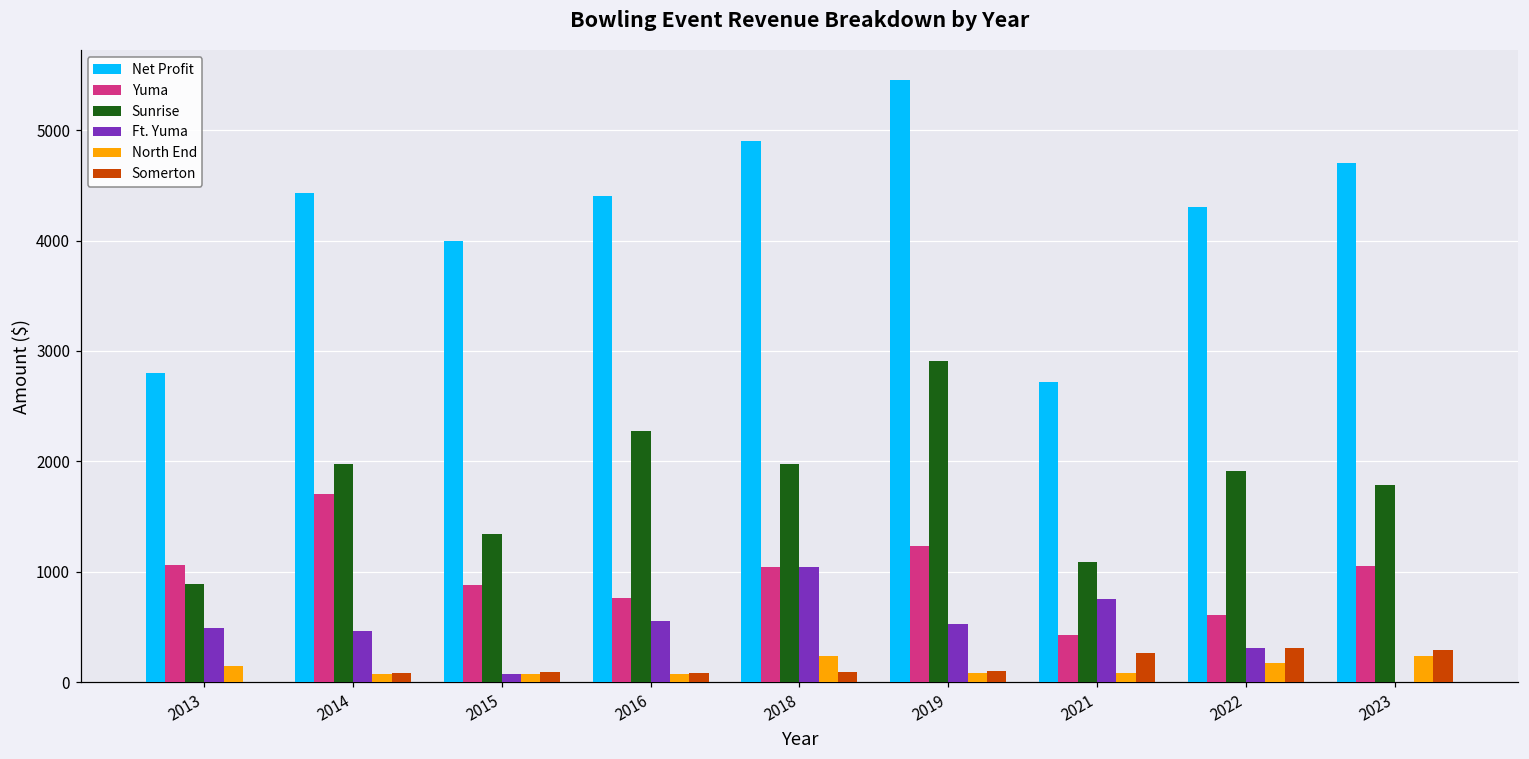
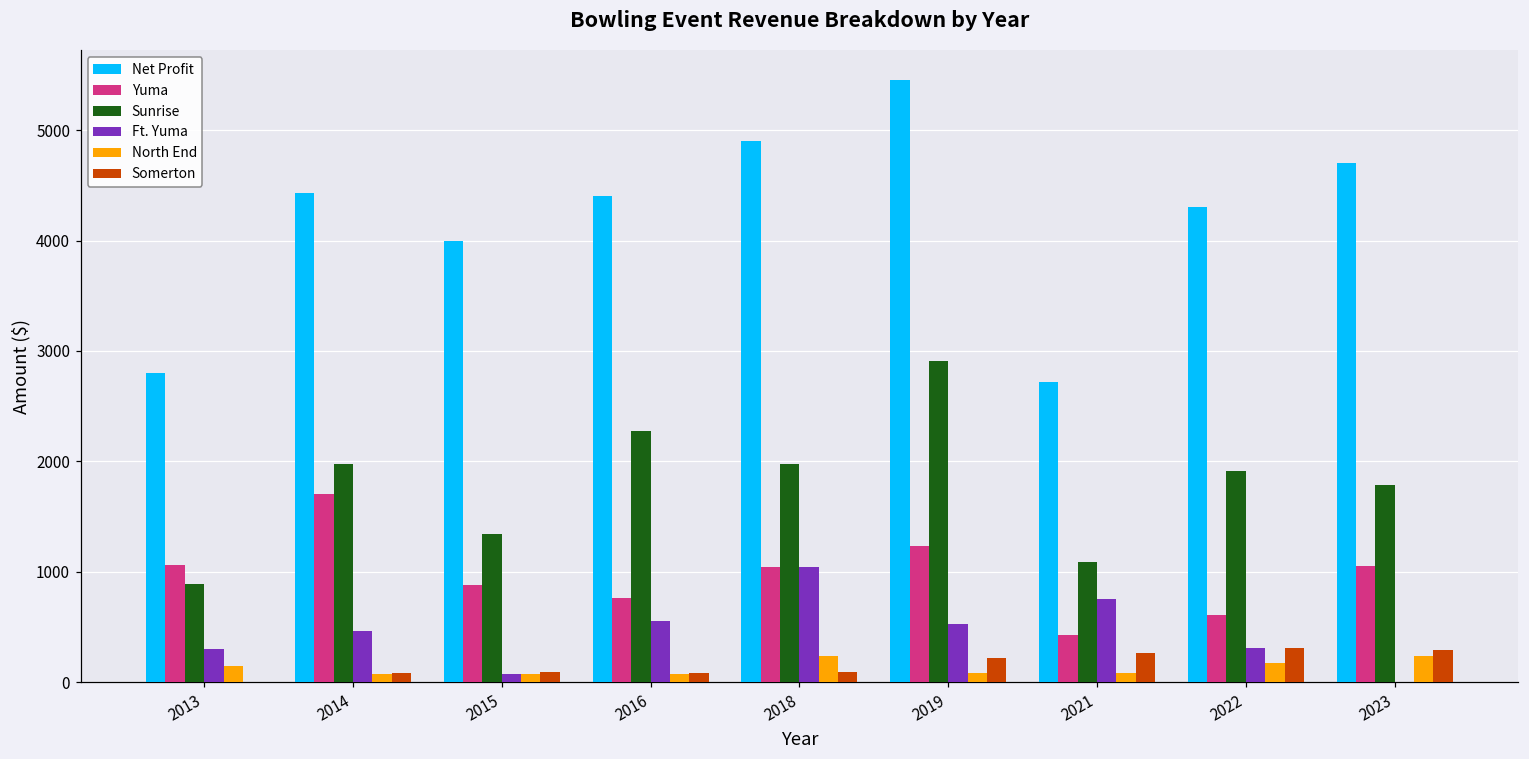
Ft. Yuma, 2013: 490 -> 300
Somerton, 2019: 100 -> 220
